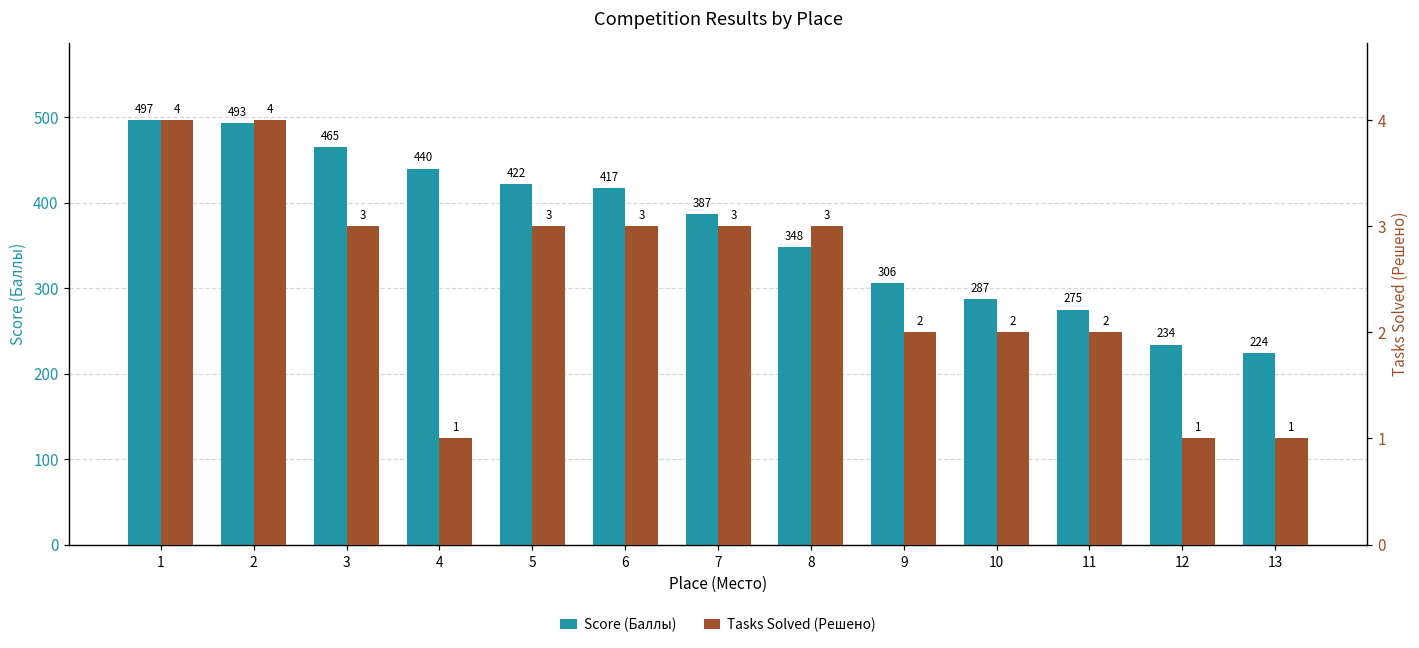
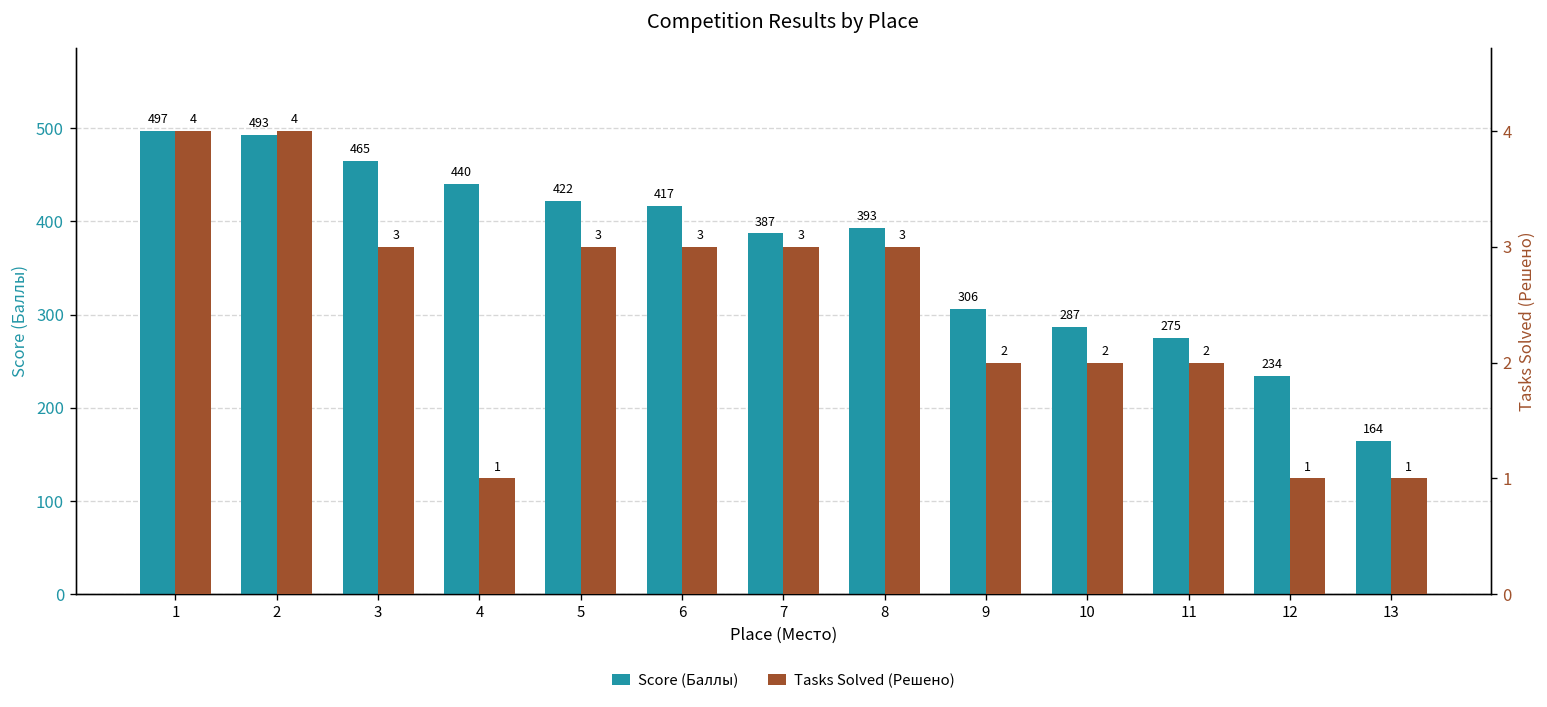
Score (Баллы), 8: 348 -> 393
Score (Баллы), 13: 224 -> 164
